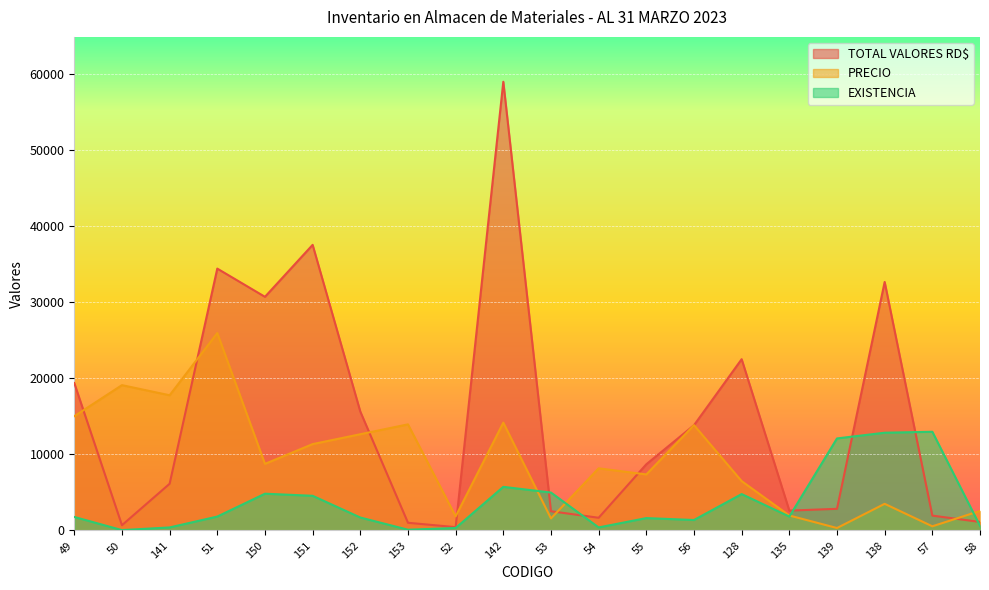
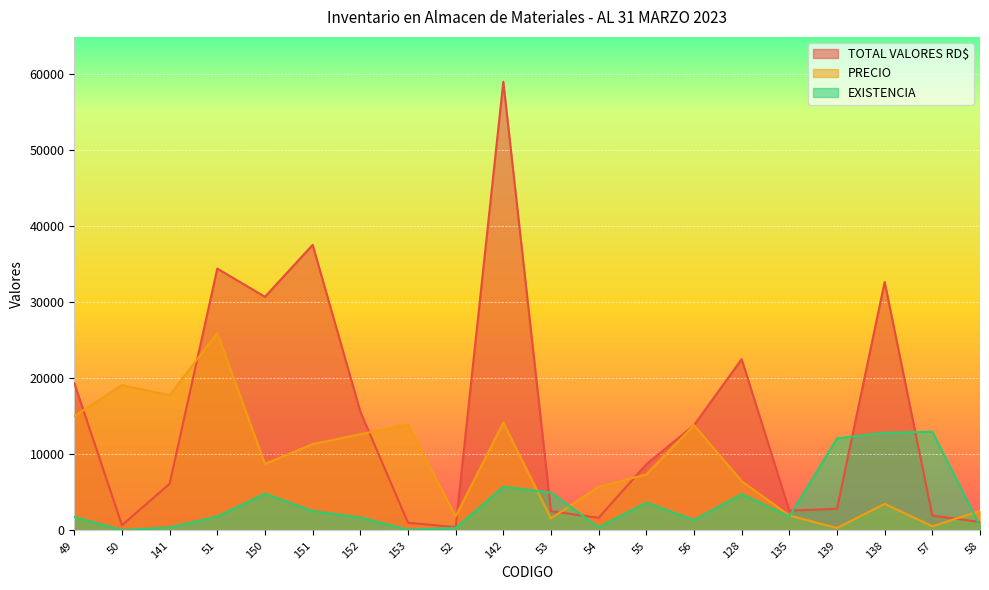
EXISTENCIA, 151: 5000 -> 3000
PRECIO, 54: 8000 -> 6000
EXISTENCIA, 55: 2000 -> 4000
